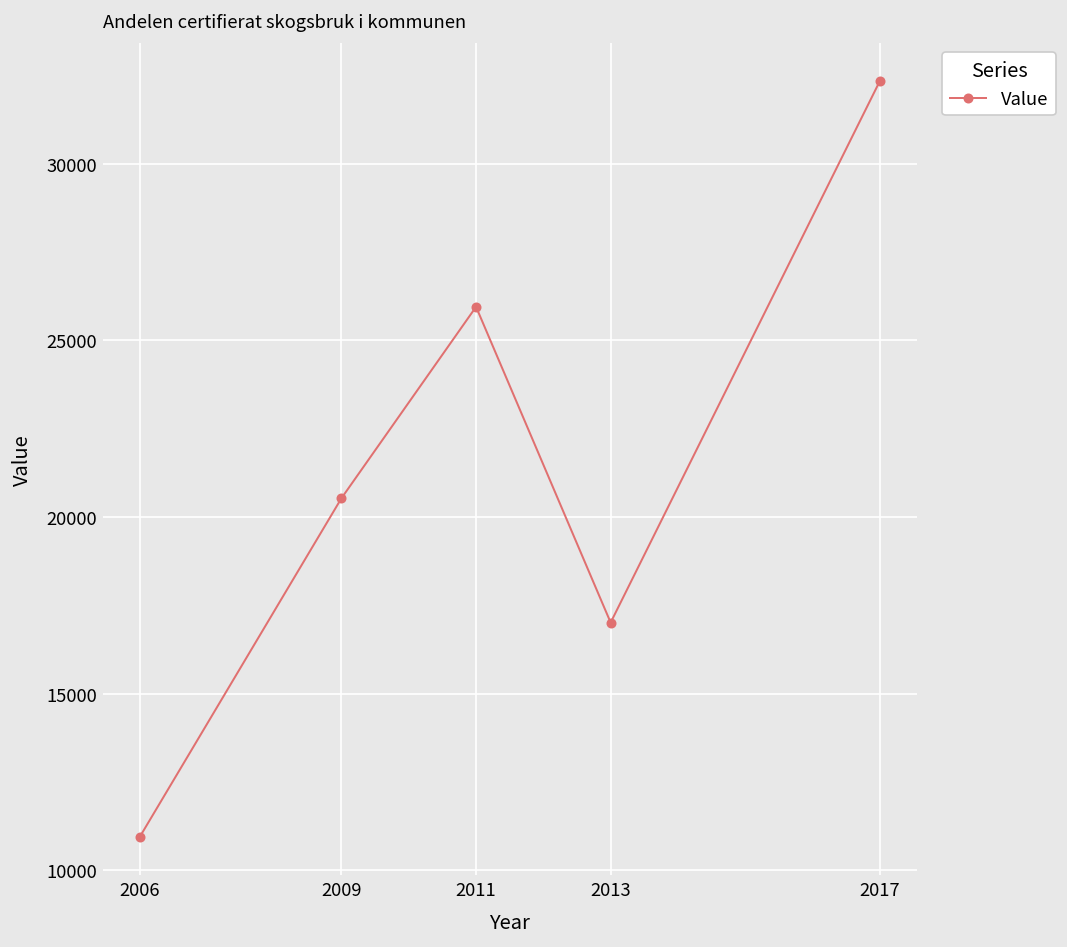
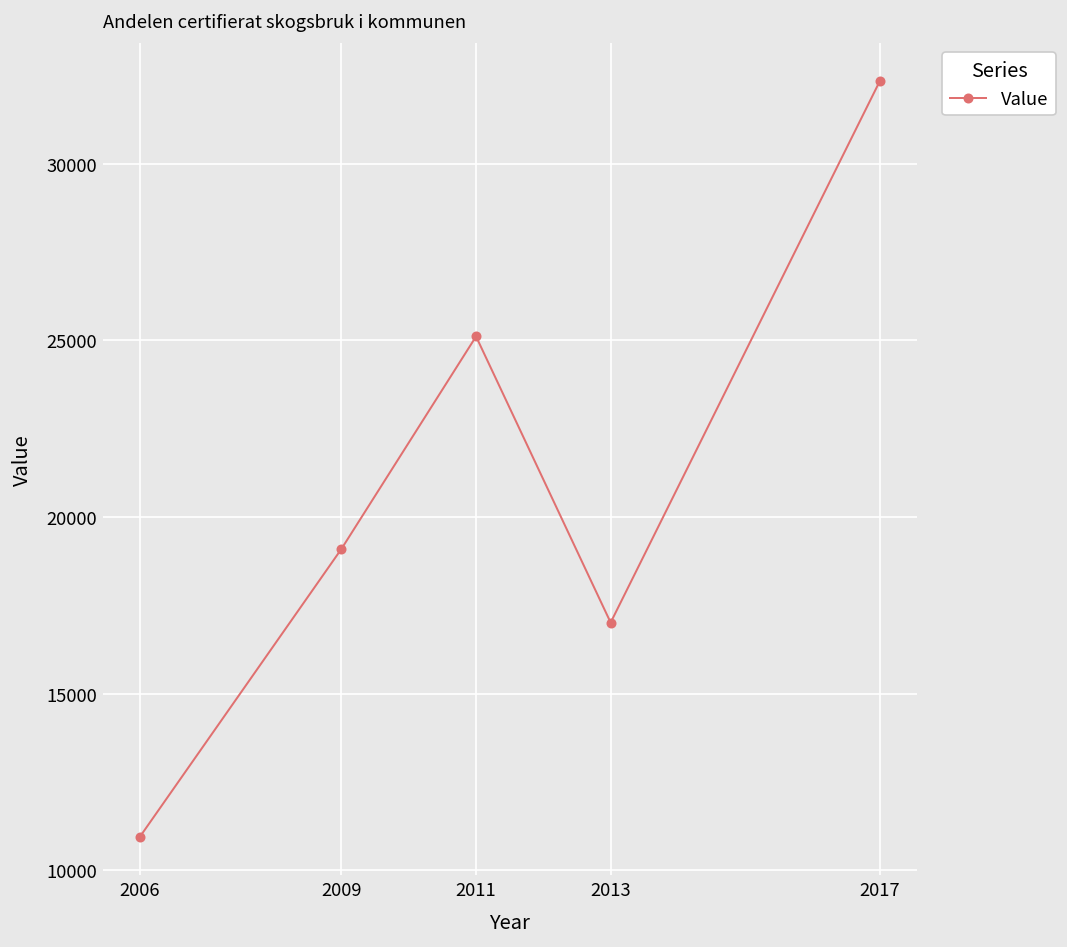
2009: 20500 -> 19100
2011: 26000 -> 25100
